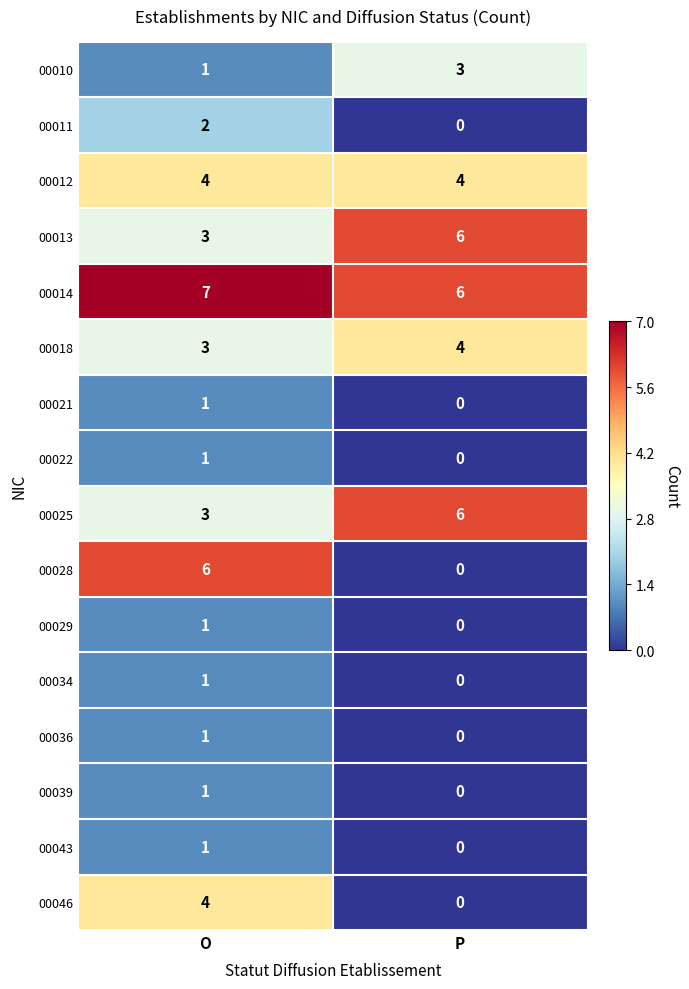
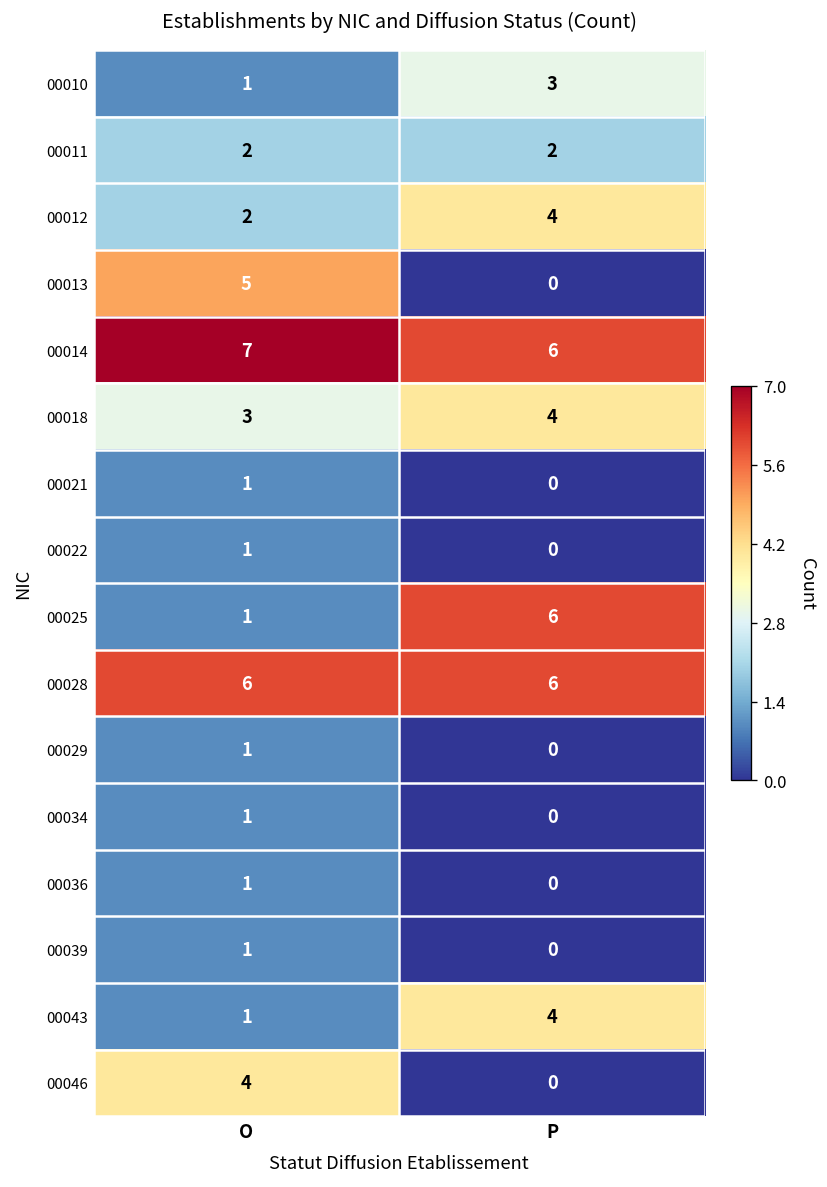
00011, P: 0 -> 2
00012, O: 4 -> 2
00013, O: 3 -> 5
00013, P: 6 -> 0
00025, O: 3 -> 1
00028, P: 0 -> 6
00043, P: 0 -> 4
